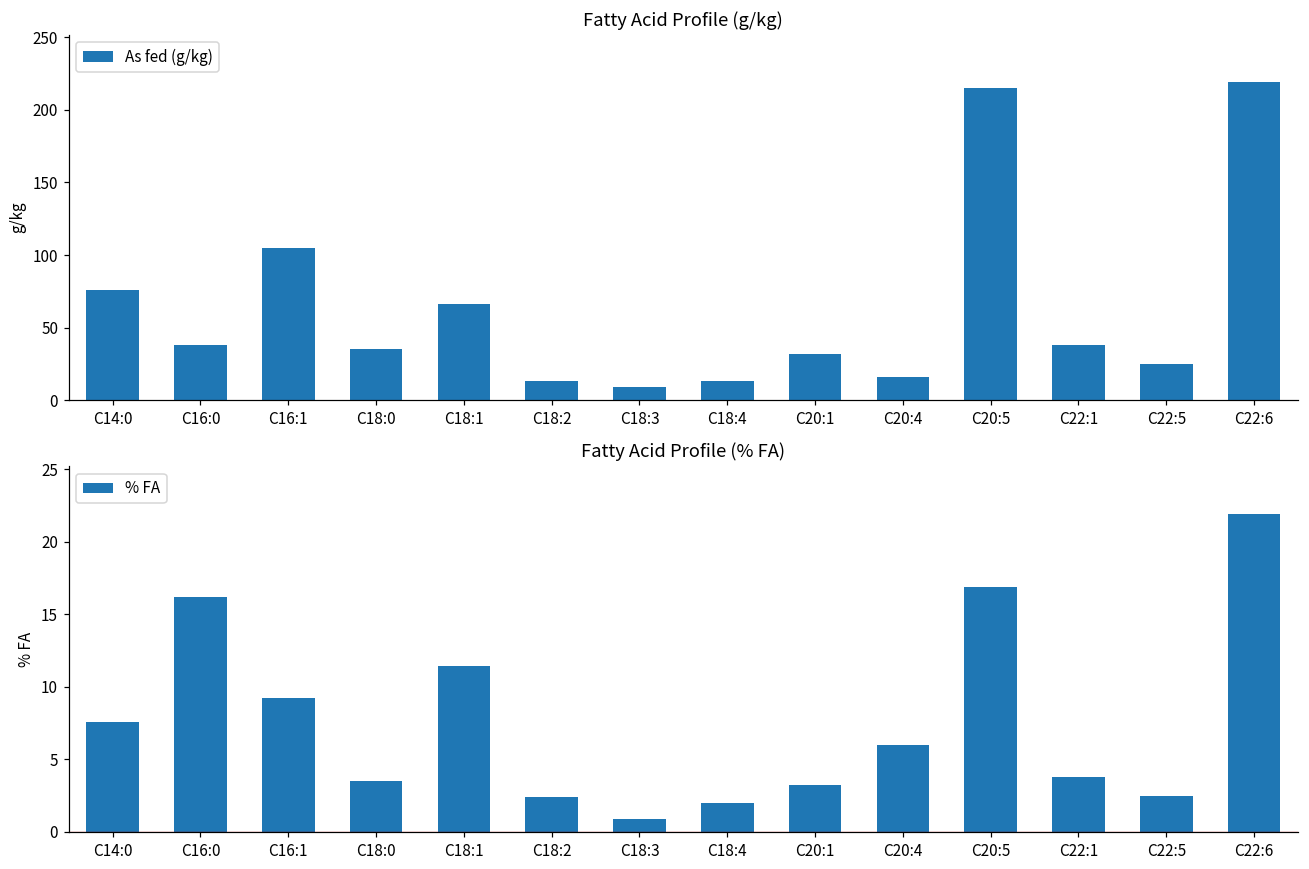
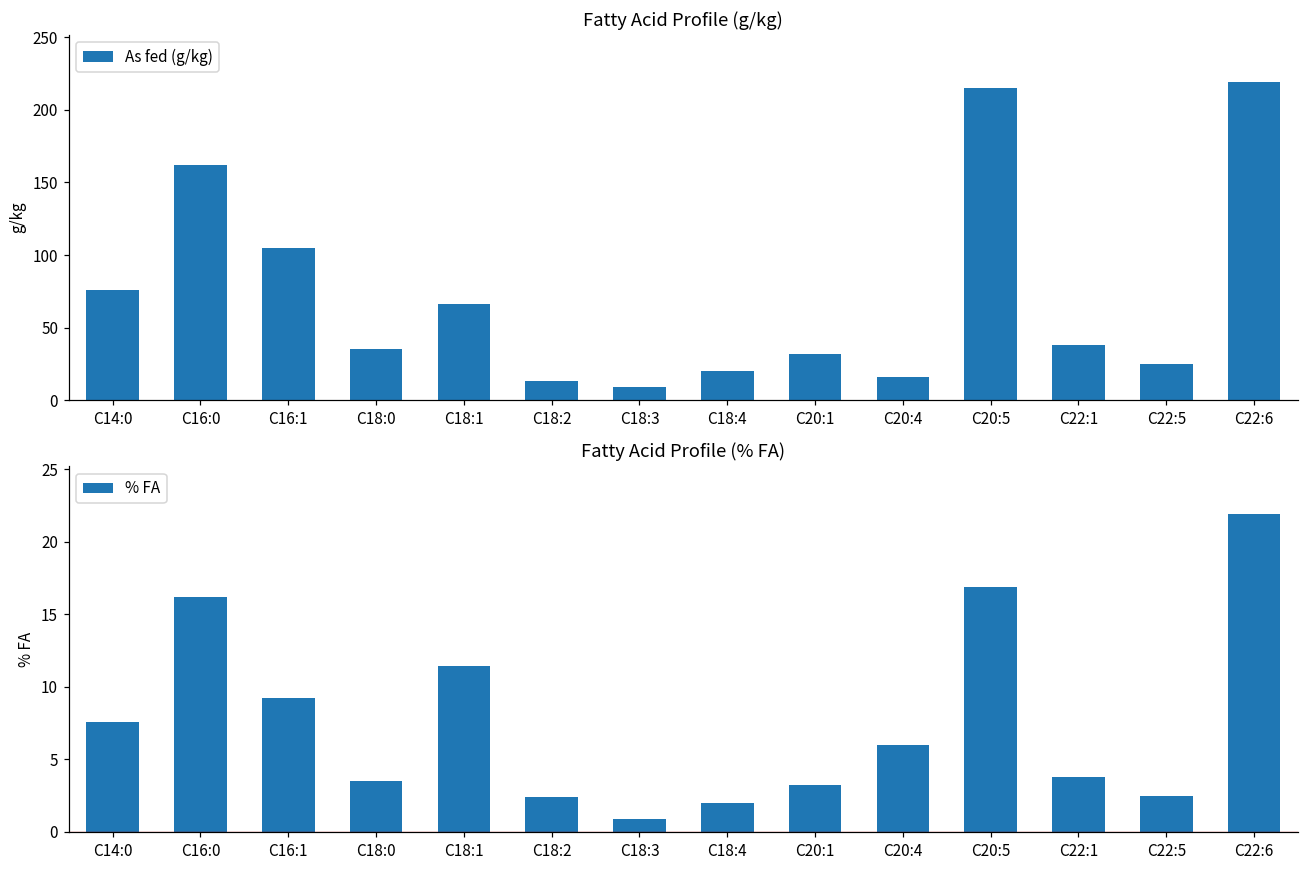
Fatty Acid Profile (g/kg), C16:0: 38 -> 162
Fatty Acid Profile (g/kg), C18:4: 13 -> 20
